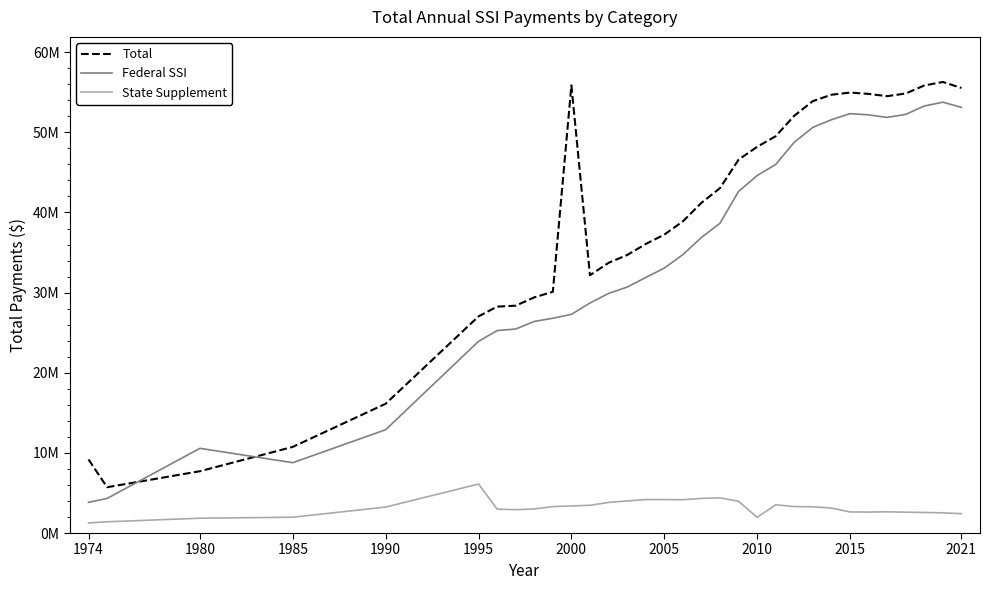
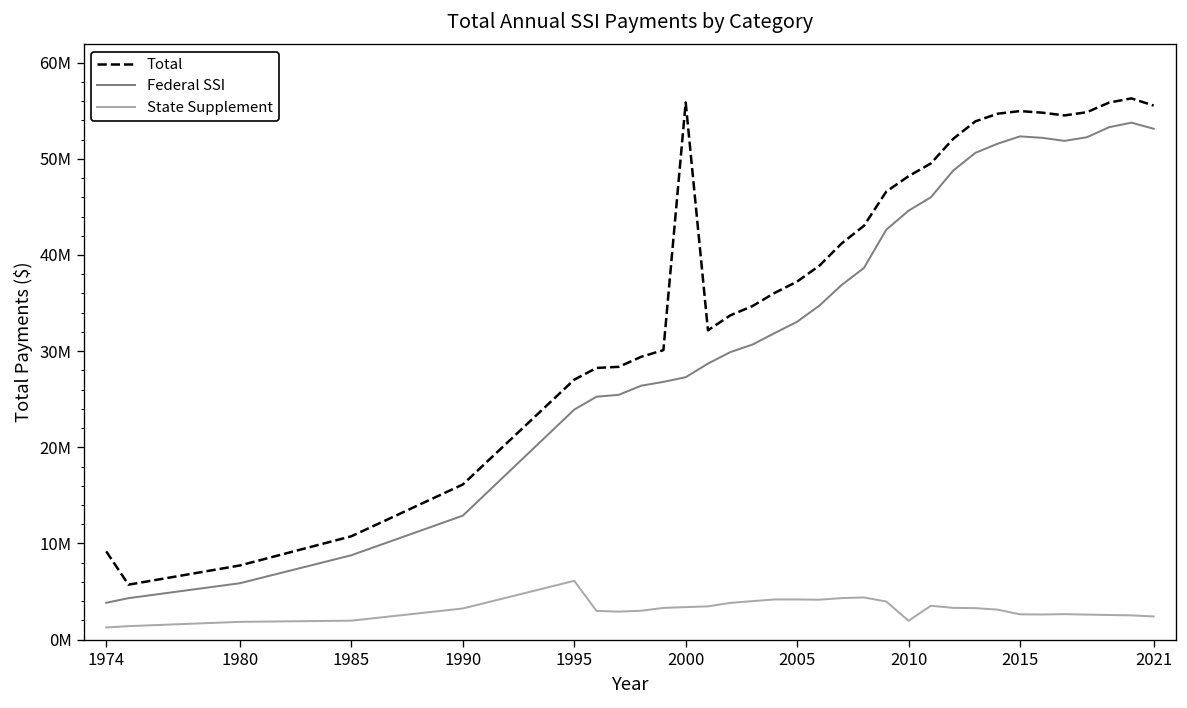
Federal SSI, 1980: 11000000 -> 6000000
